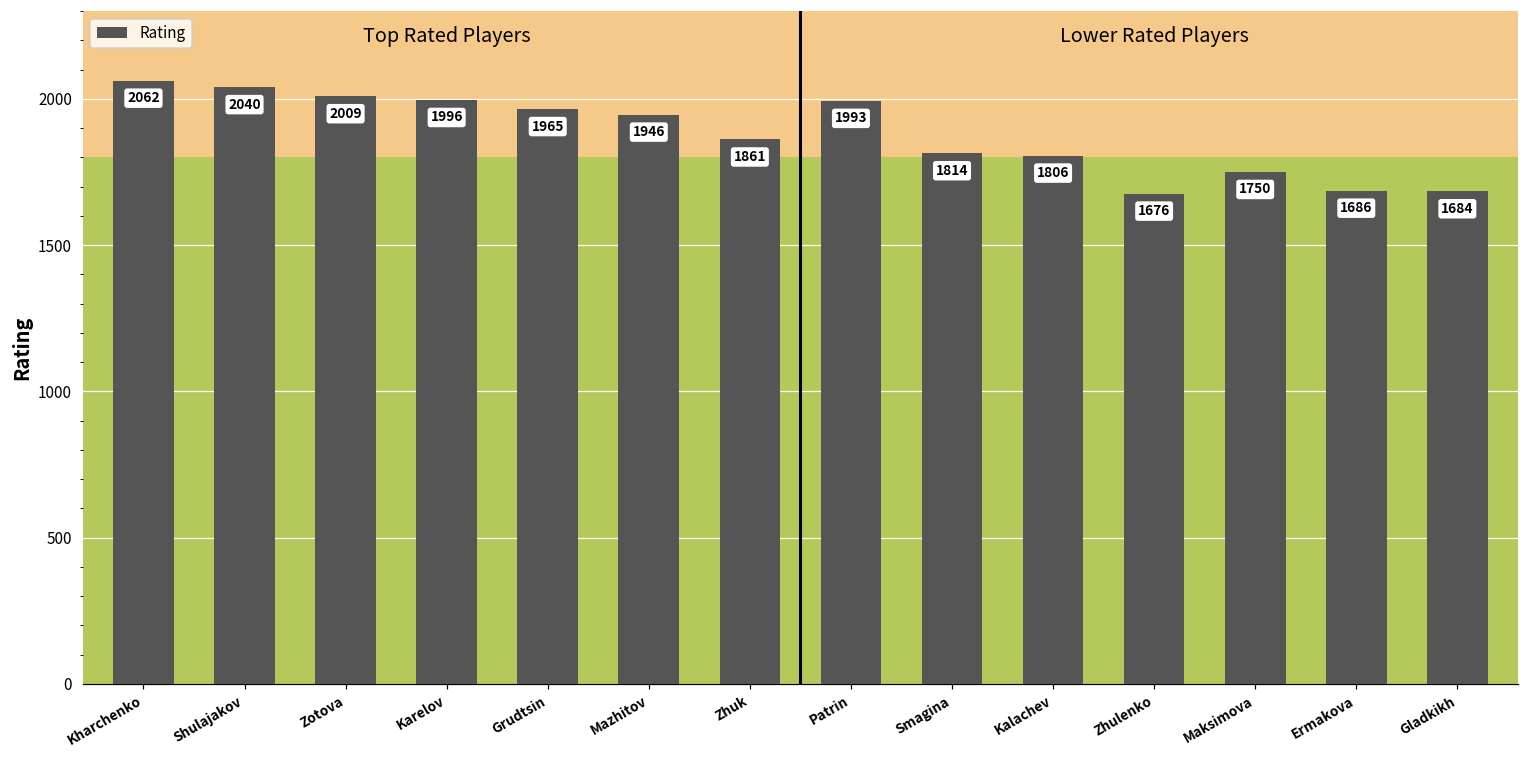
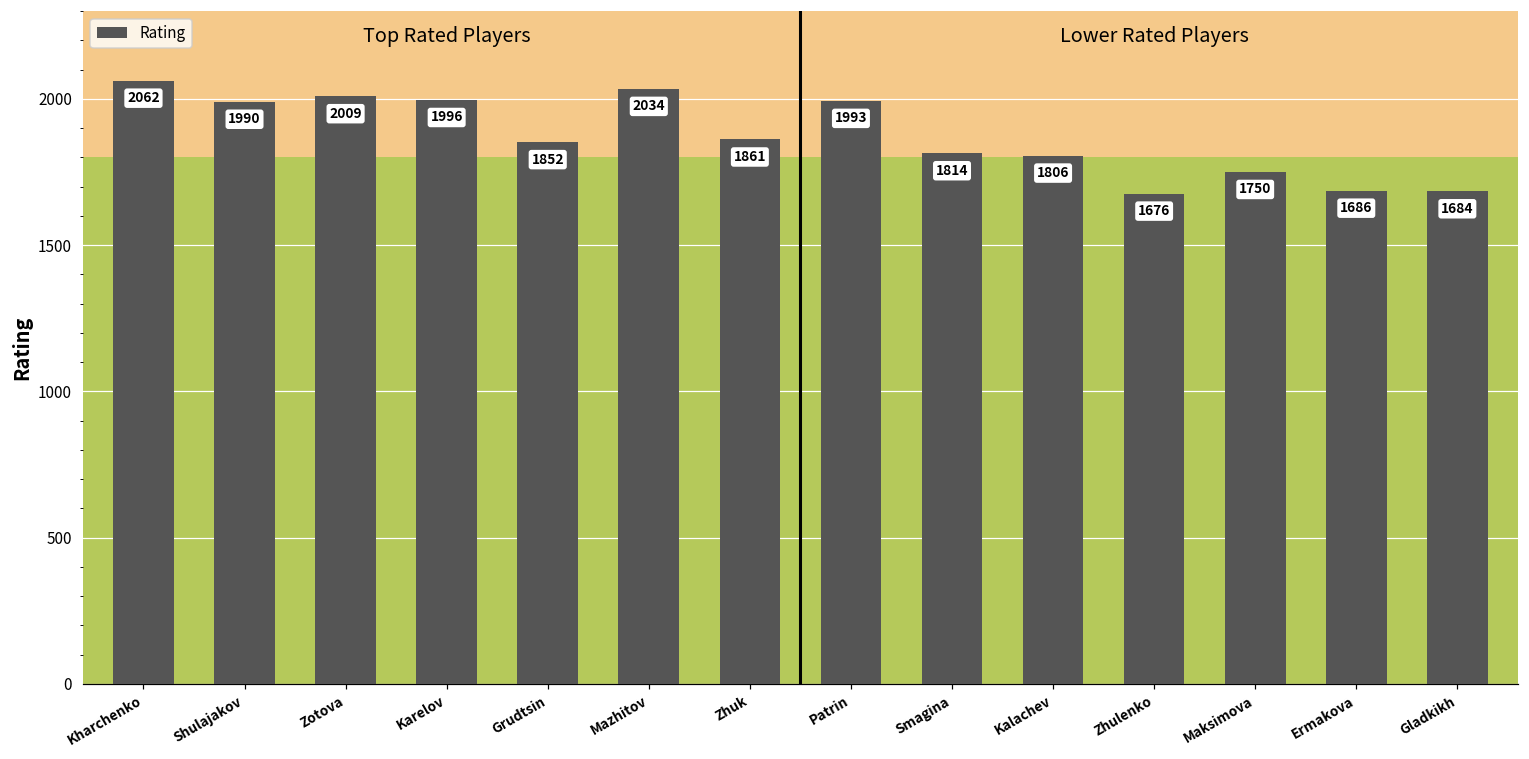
Shulajakov: 2040 -> 1990
Grudtsin: 1965 -> 1852
Mazhitov: 1946 -> 2034
